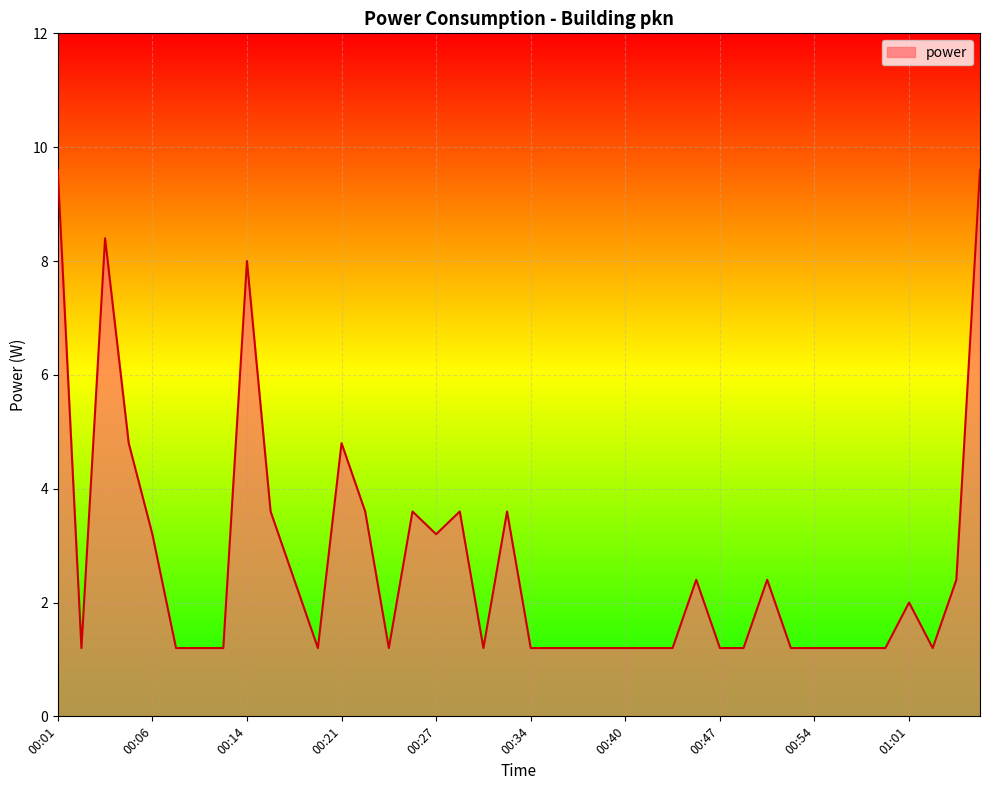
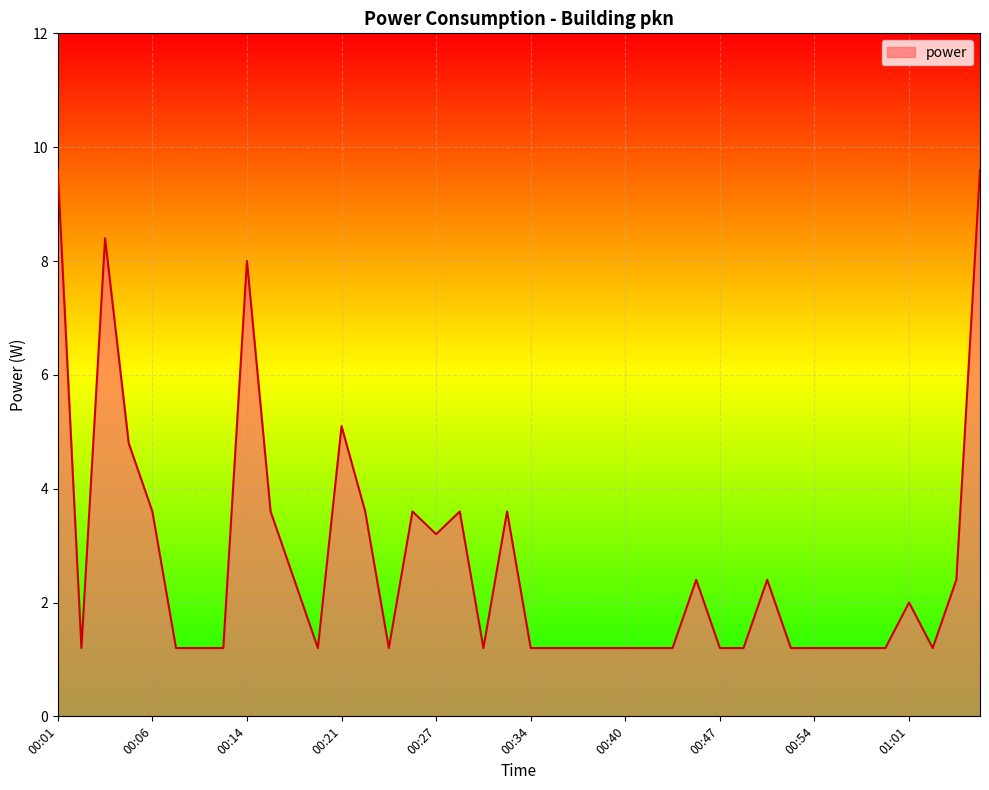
00:06: 3.2 -> 3.6
00:21: 4.8 -> 5.1
